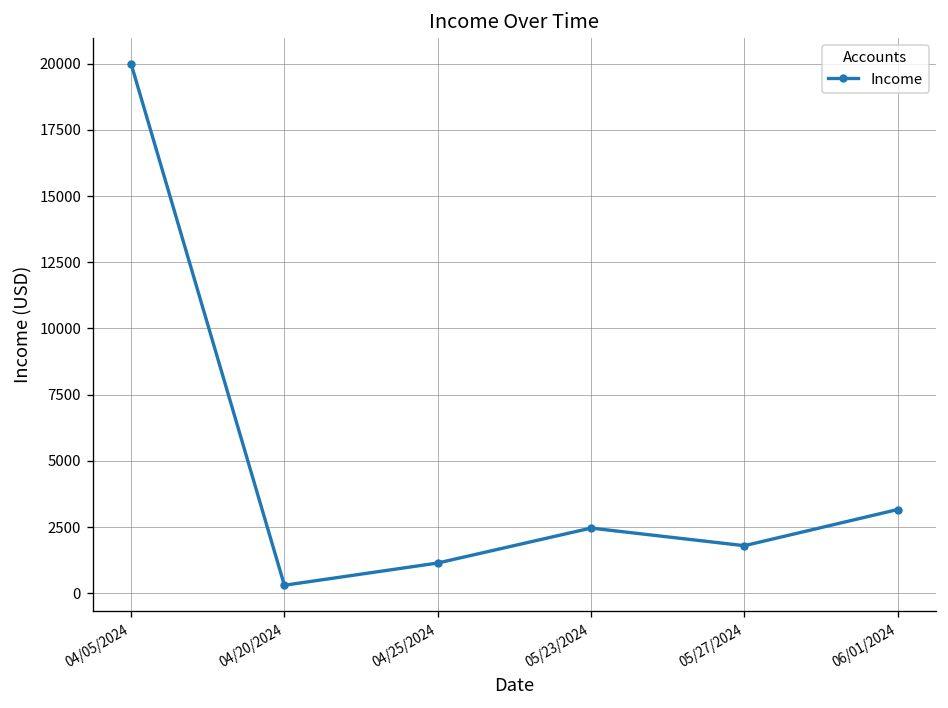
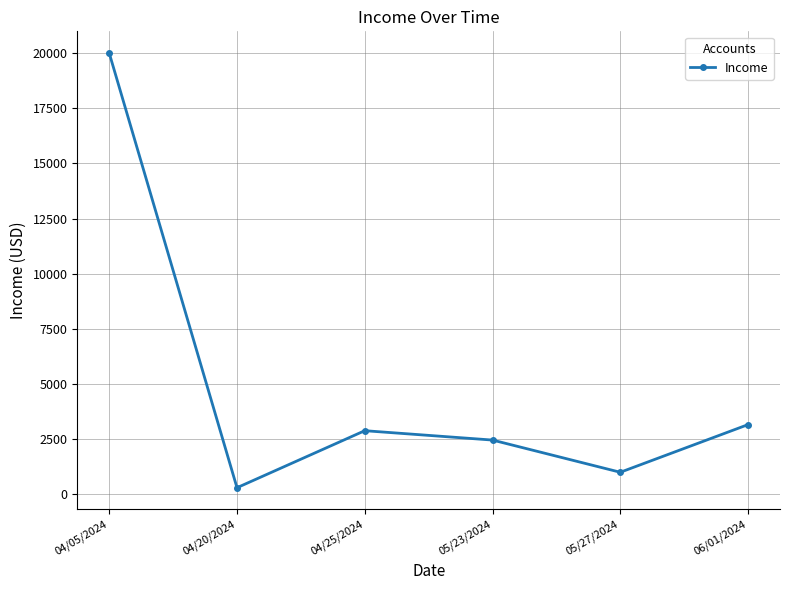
04/25/2024: 1100 -> 2900
05/27/2024: 1800 -> 1000
